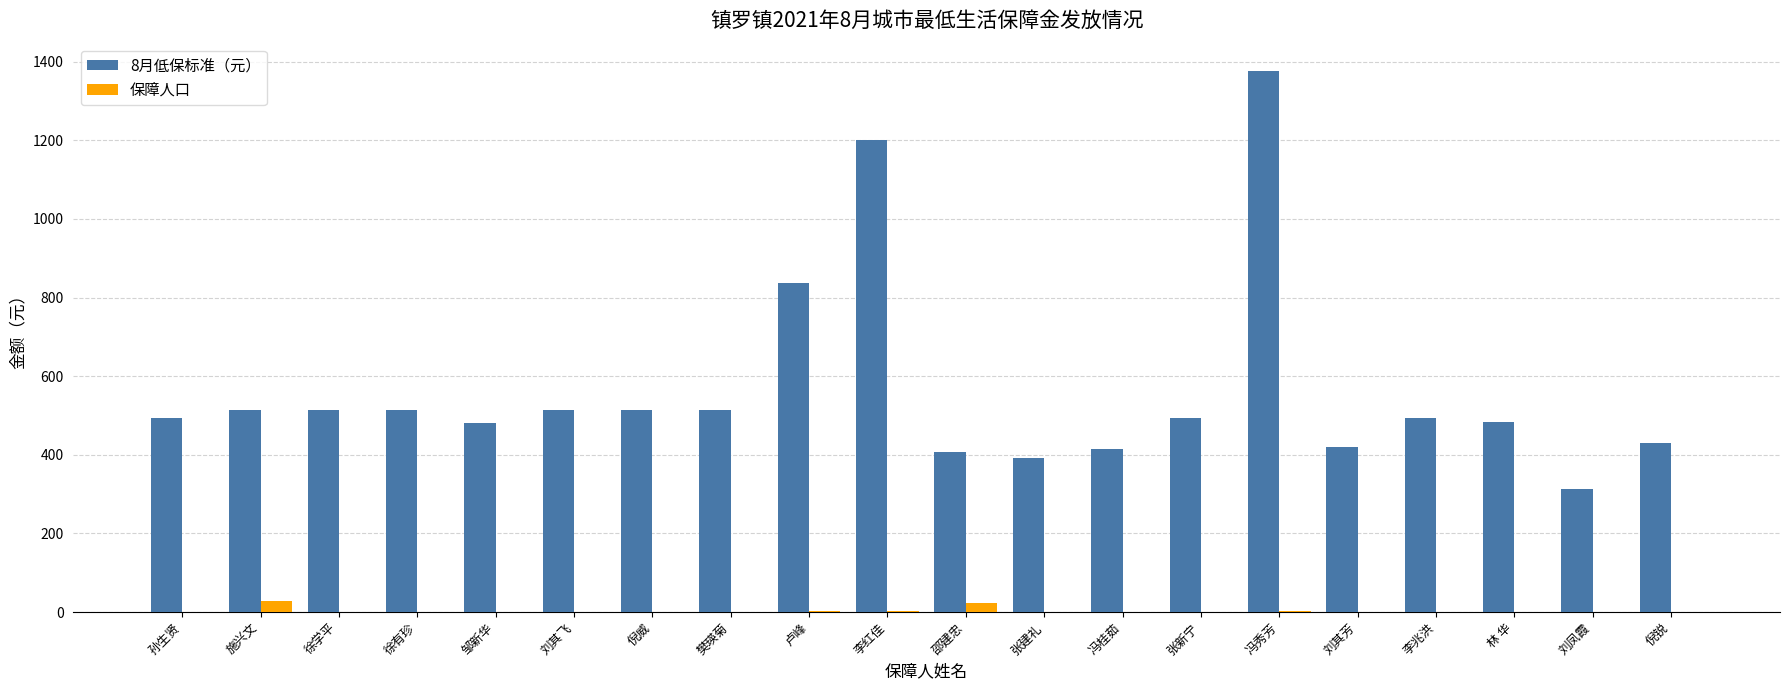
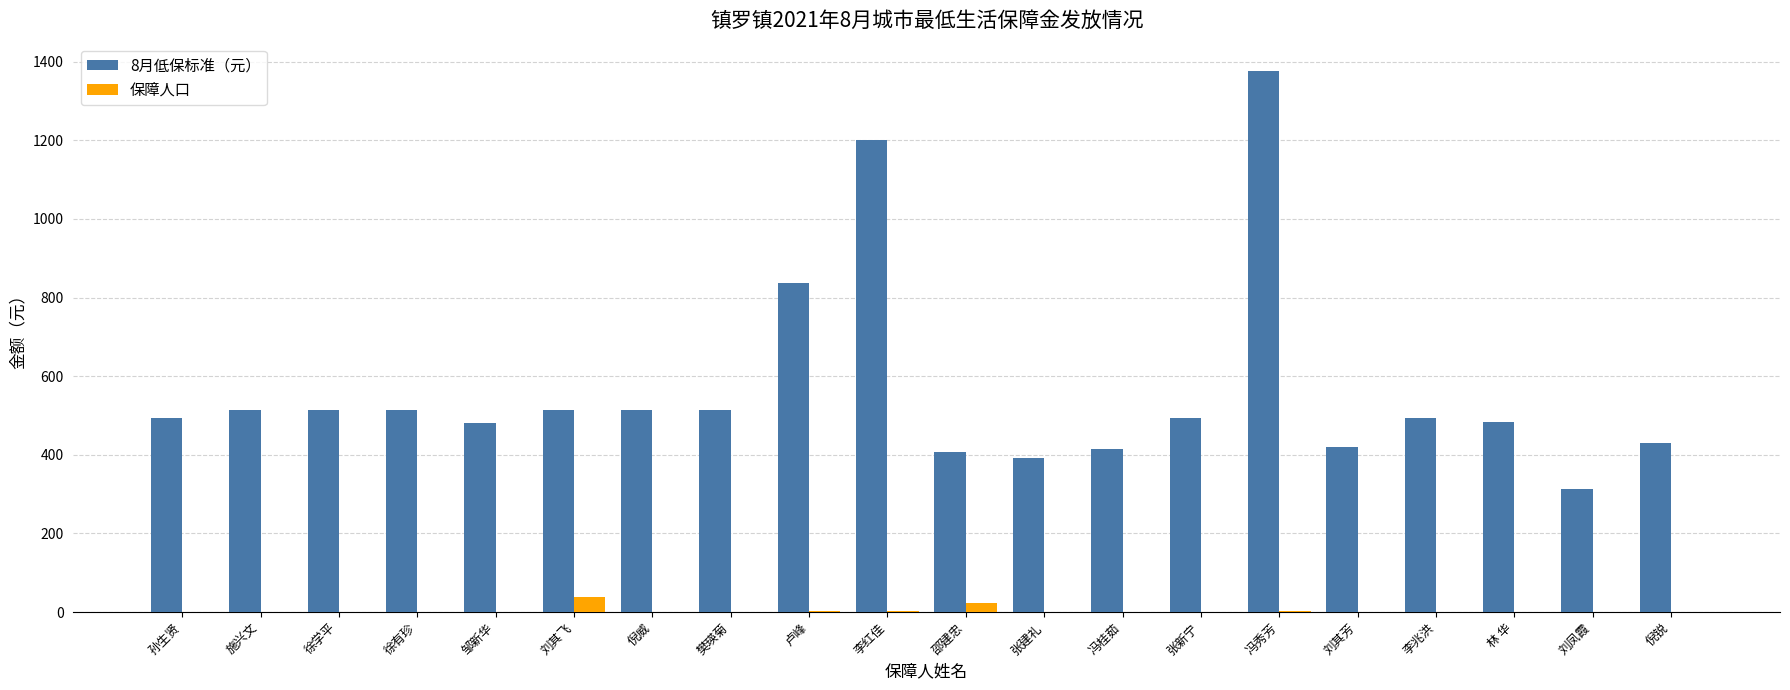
保障人口, 施兴文: 30 -> 0
保障人口, 刘其飞: 0 -> 40
